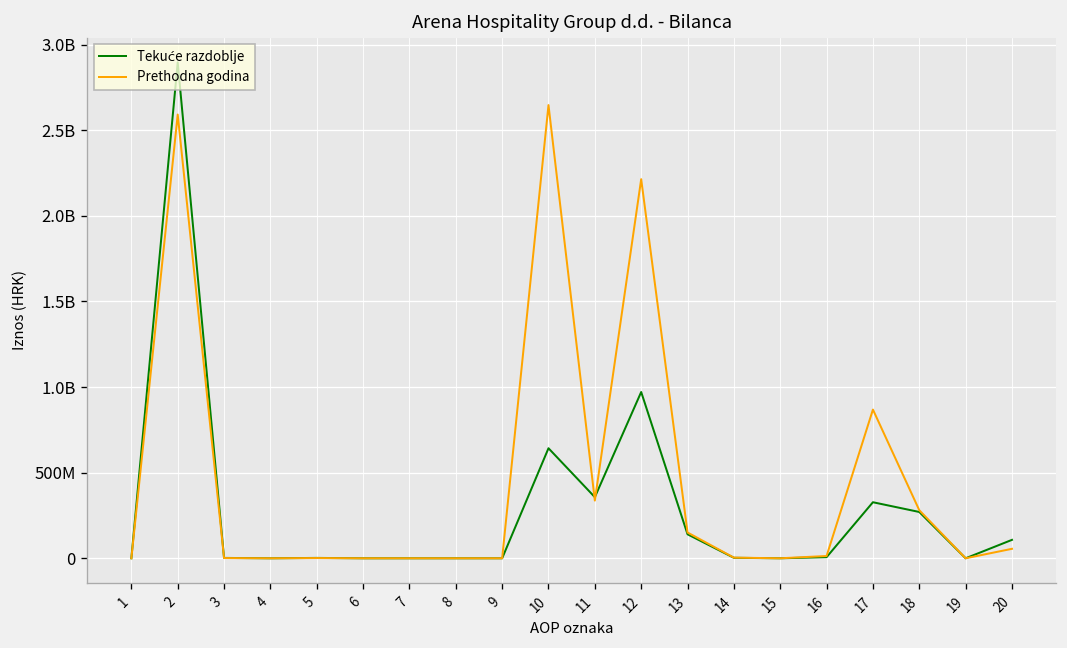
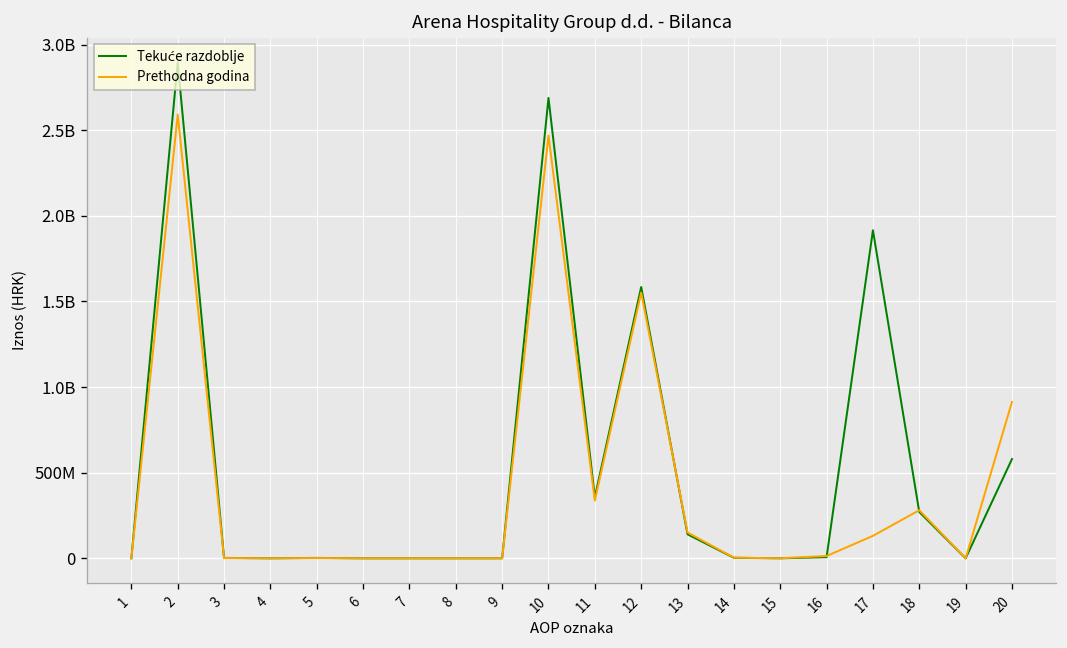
Tekuće razdoblje, 10: 640000000 -> 2690000000
Prethodna godina, 10: 2650000000 -> 2470000000
Tekuće razdoblje, 12: 970000000 -> 1580000000
Prethodna godina, 12: 2210000000 -> 1550000000
Tekuće razdoblje, 17: 330000000 -> 1920000000
Prethodna godina, 17: 870000000 -> 130000000
Tekuće razdoblje, 20: 110000000 -> 580000000
Prethodna godina, 20: 60000000 -> 910000000
